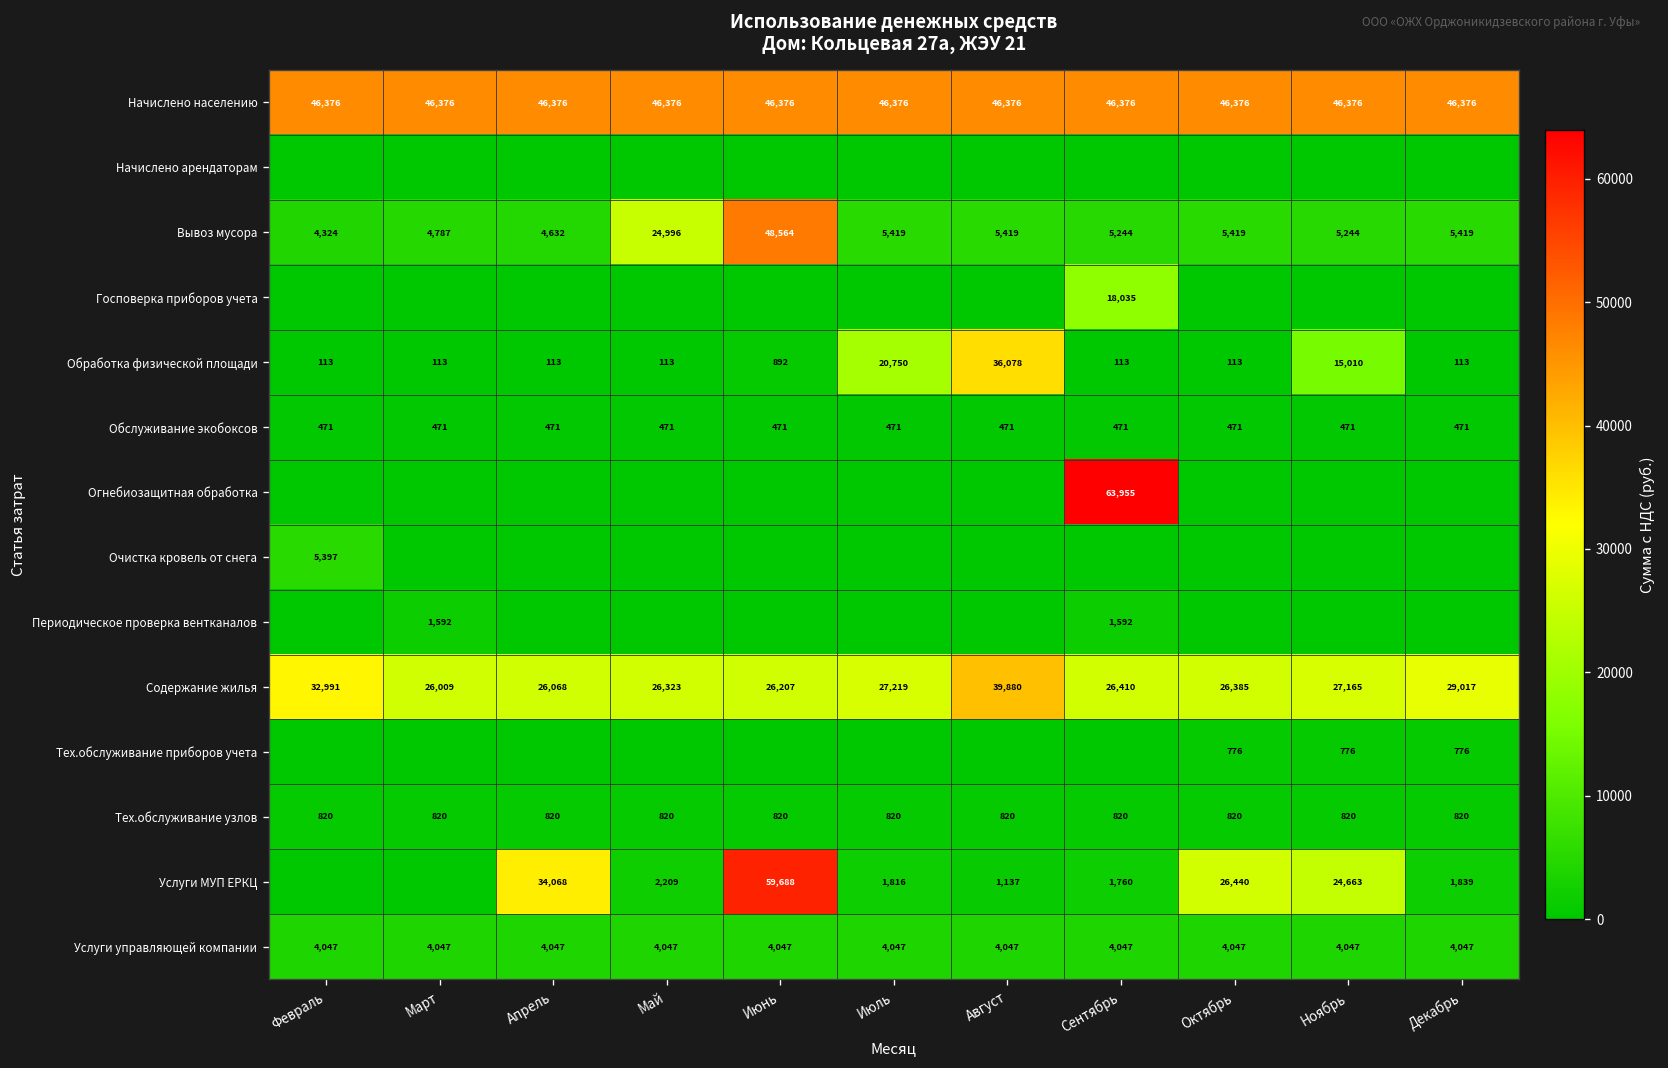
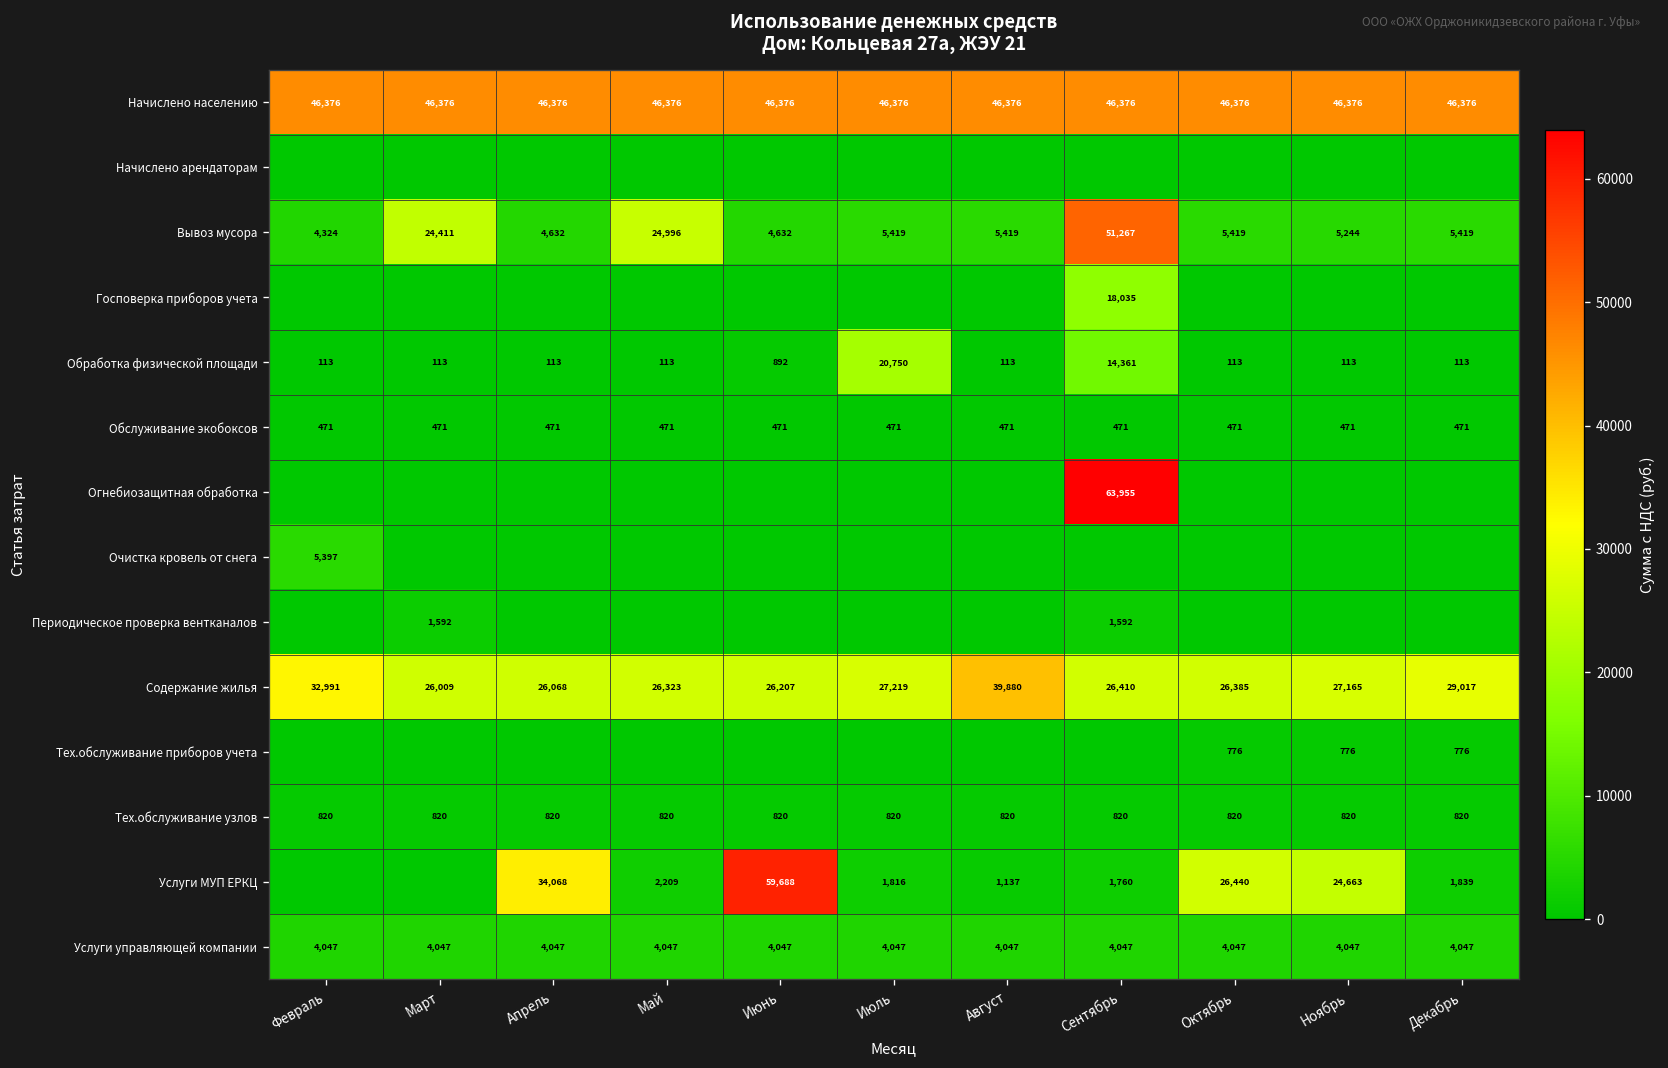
Вывоз мусора, Март: 4,787 -> 24,411
Вывоз мусора, Июнь: 48,564 -> 4,632
Вывоз мусора, Сентябрь: 5,244 -> 51,267
Обработка физической площади, Август: 36,078 -> 113
Обработка физической площади, Сентябрь: 113 -> 14,361
Обработка физической площади, Ноябрь: 15,010 -> 113
